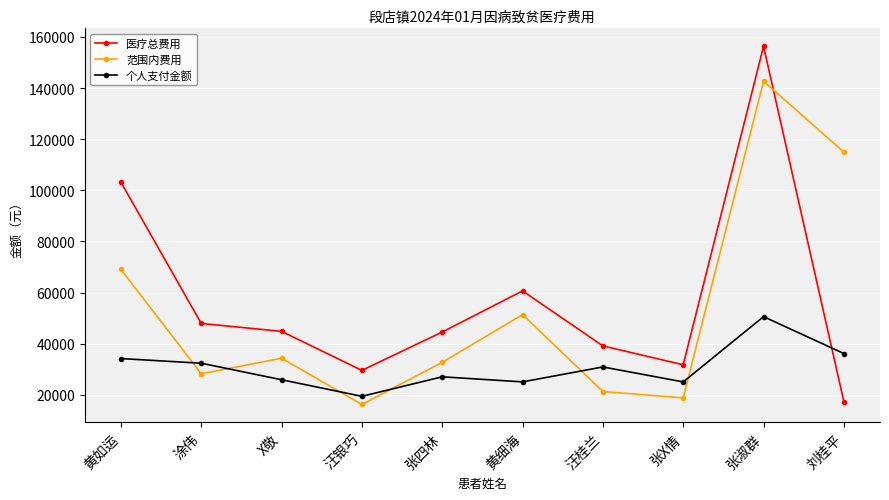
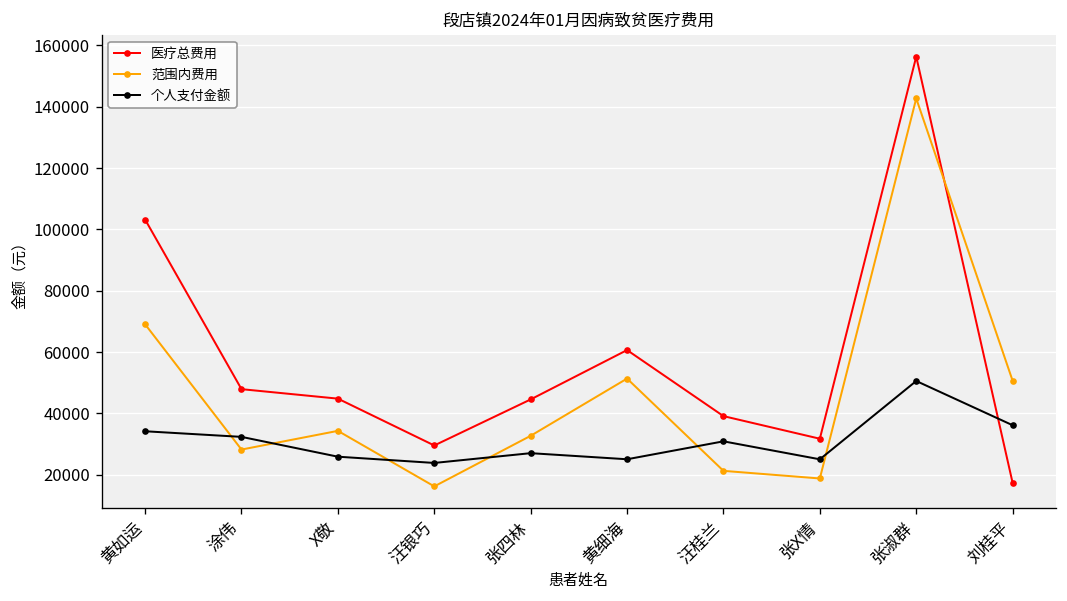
个人支付金额, 汪银巧: 19000 -> 24000
范围内费用, 刘桂平: 115000 -> 51000
